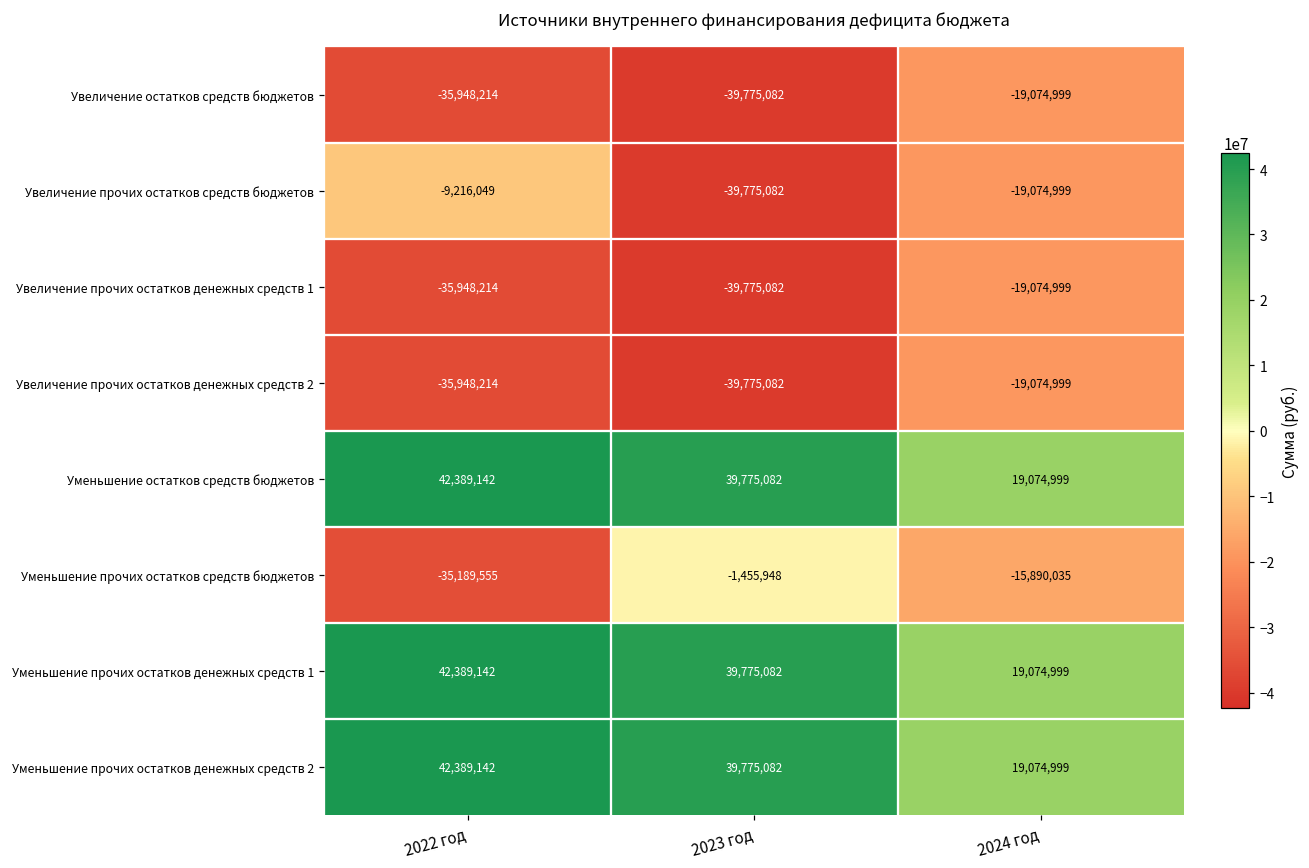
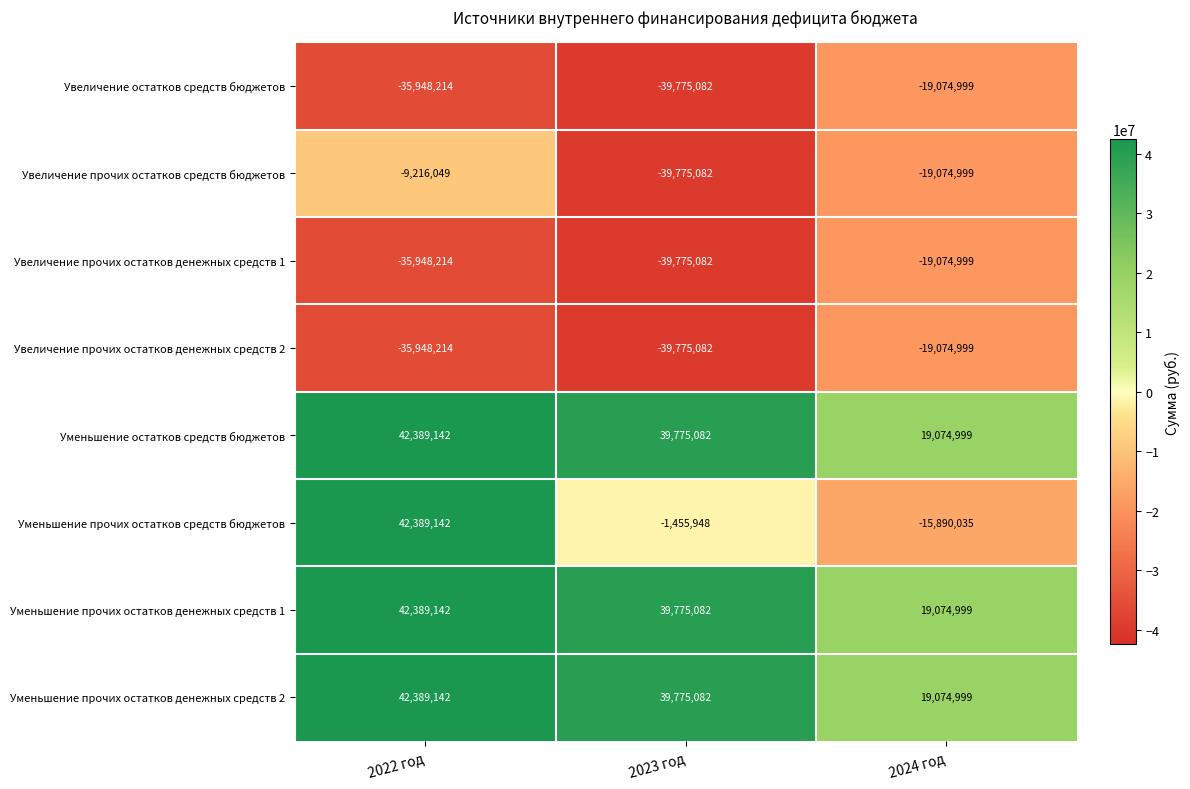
Уменьшение прочих остатков средств бюджетов, 2022 год: -35,189,555 -> 42,389,142
